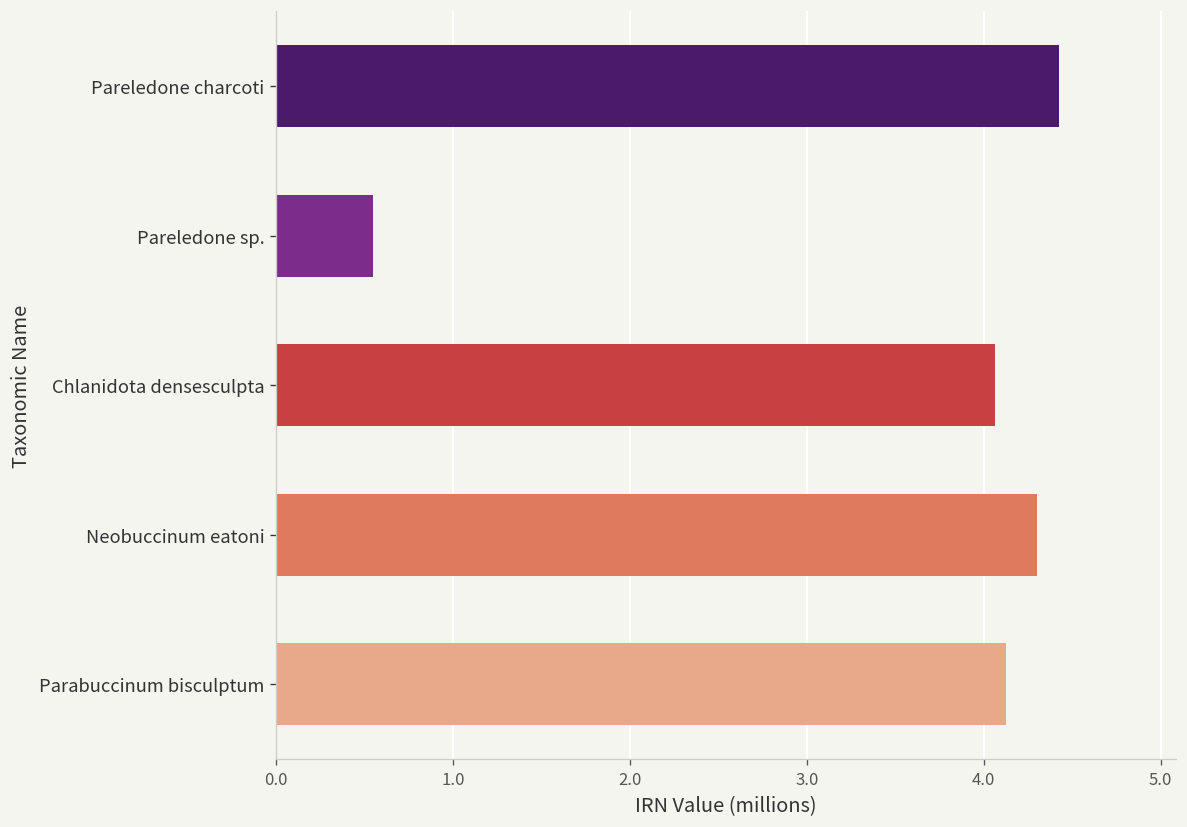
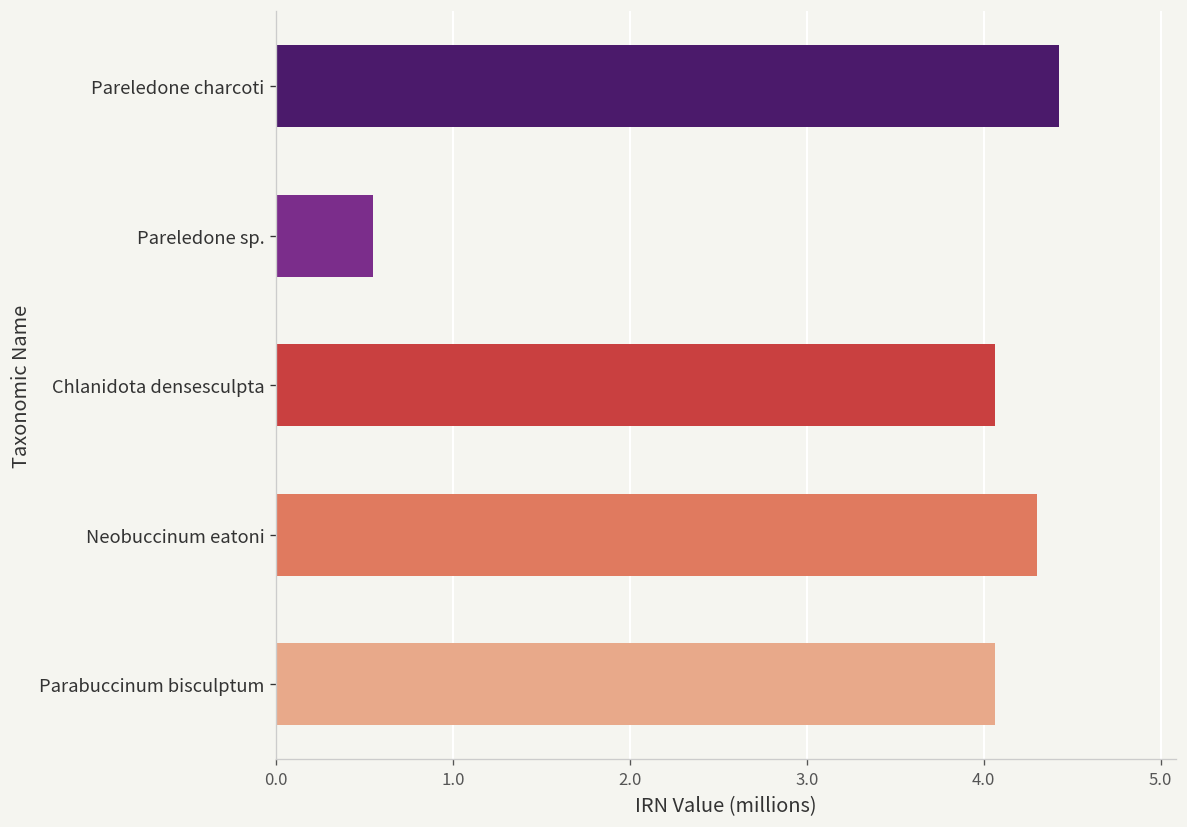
Parabuccinum bisculptum: 4.13 -> 4.06
